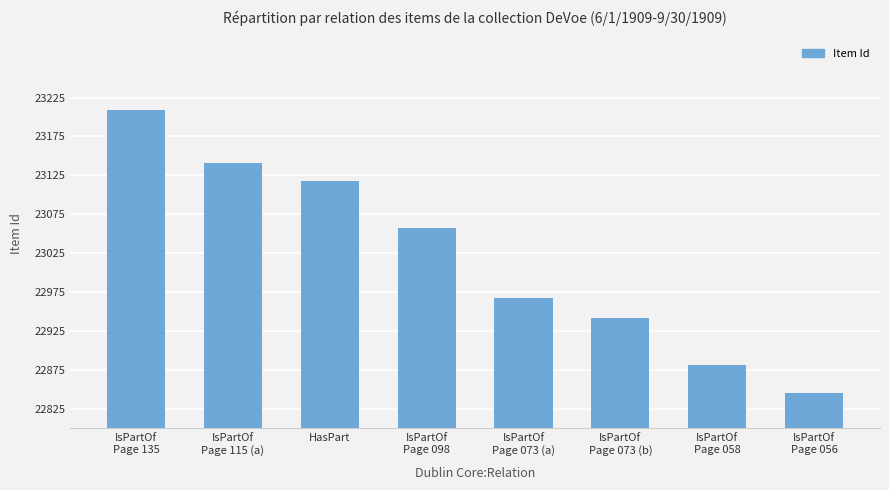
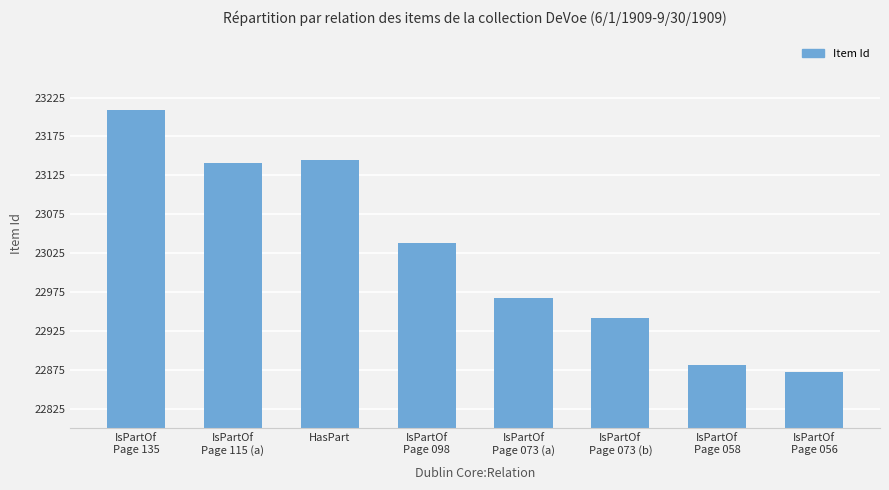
HasPart: 23120 -> 23150
IsPartOf Page 098: 23060 -> 23040
IsPartOf Page 056: 22850 -> 22870
